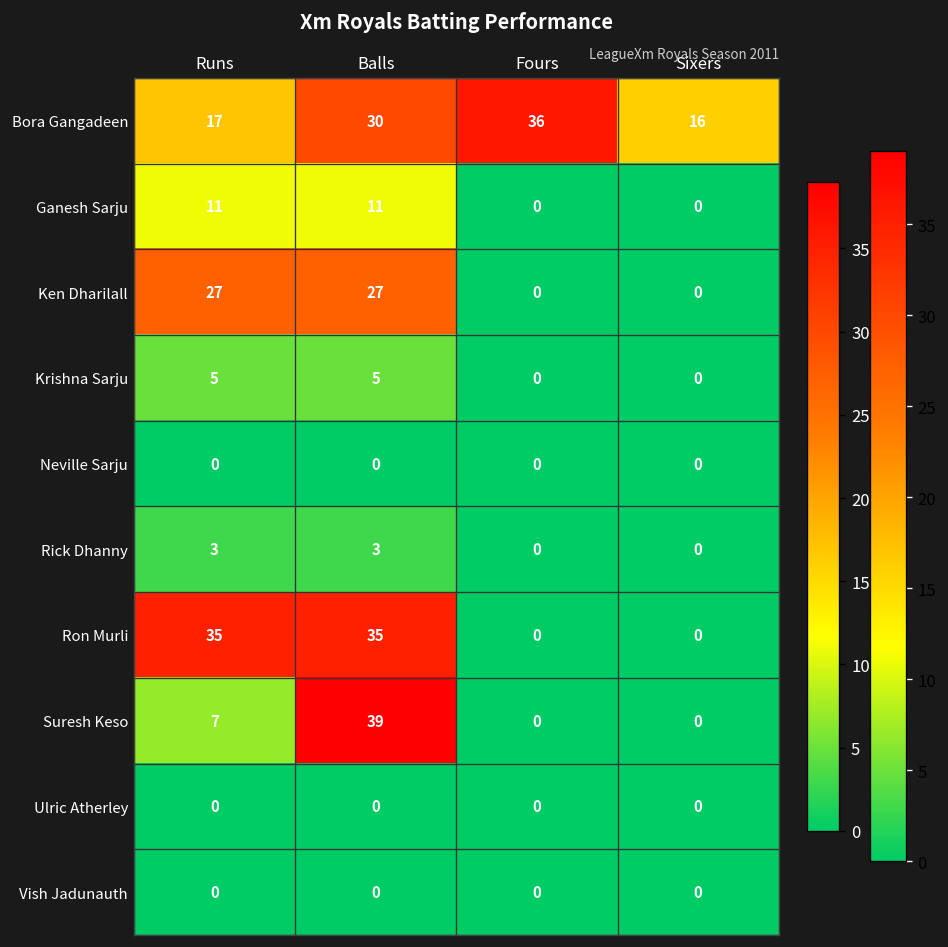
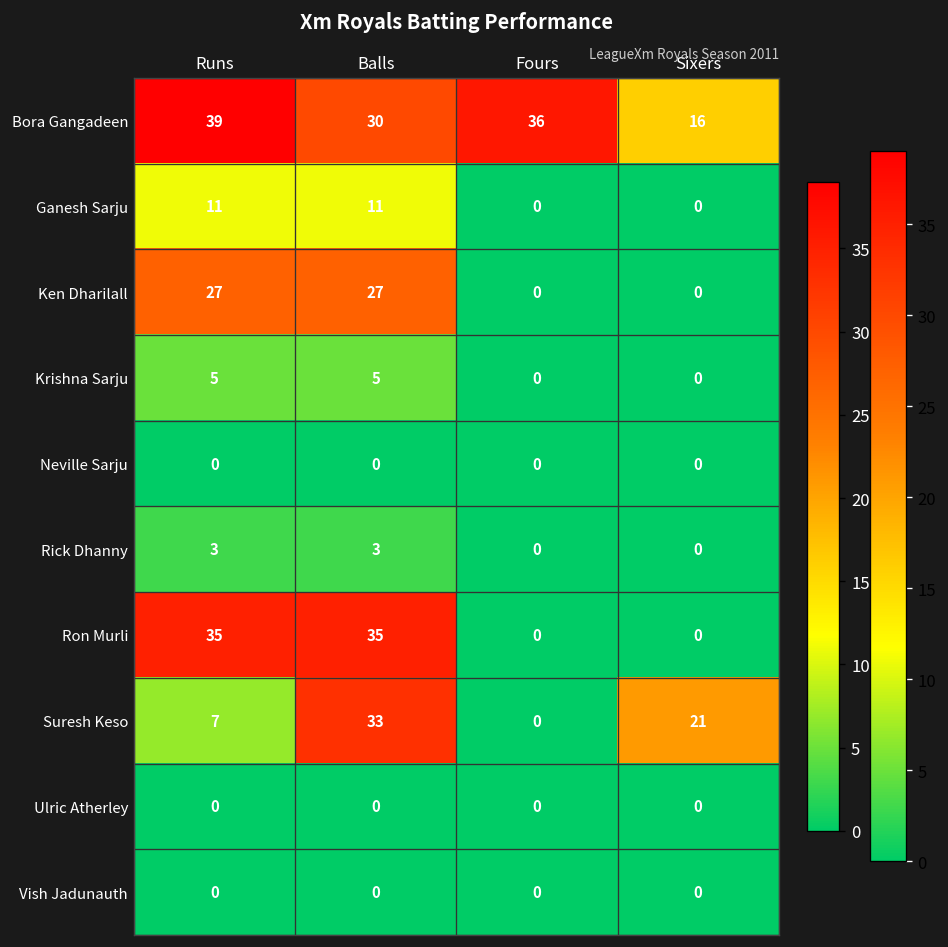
Bora Gangadeen, Runs: 17 -> 39
Suresh Keso, Balls: 39 -> 33
Suresh Keso, Sixers: 0 -> 21
